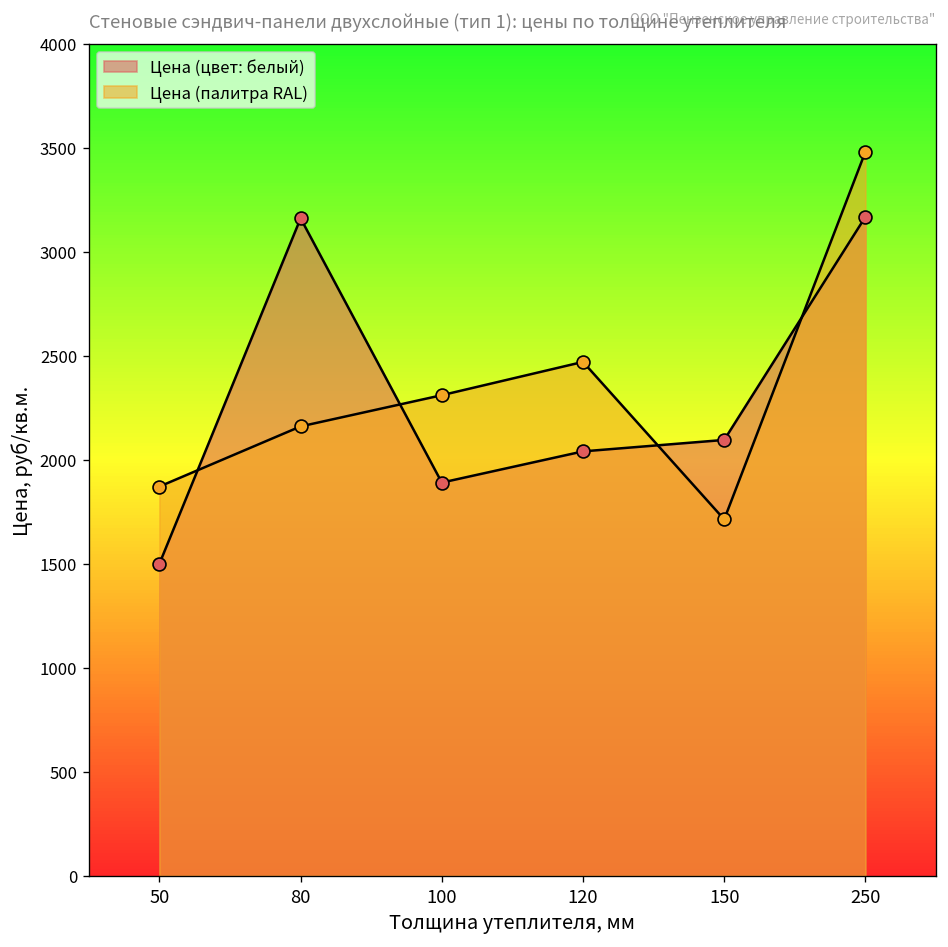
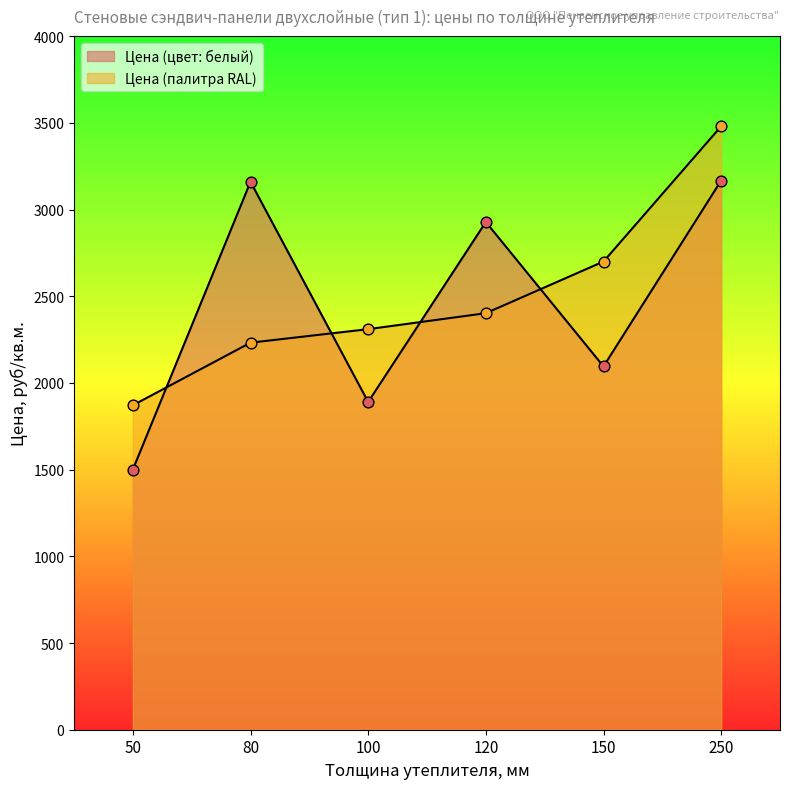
Цена (палитра RAL), 80: 2160 -> 2230
Цена (цвет: белый), 120: 2040 -> 2930
Цена (палитра RAL), 120: 2470 -> 2400
Цена (палитра RAL), 150: 1710 -> 2700
